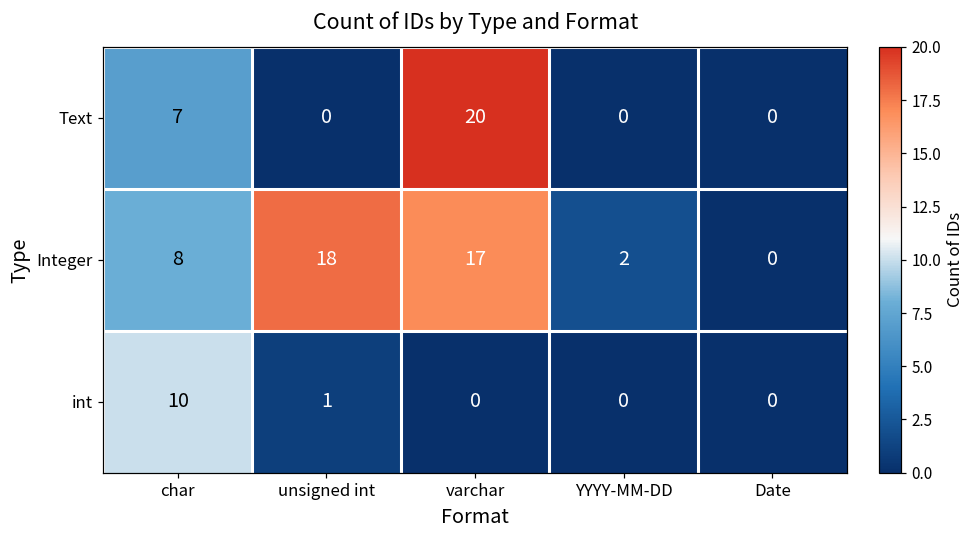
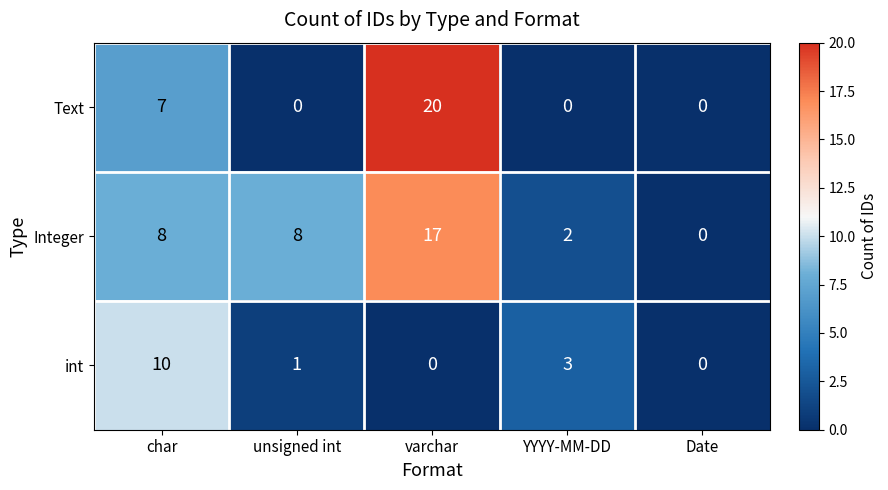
Integer, unsigned int: 18 -> 8
int, YYYY-MM-DD: 0 -> 3
